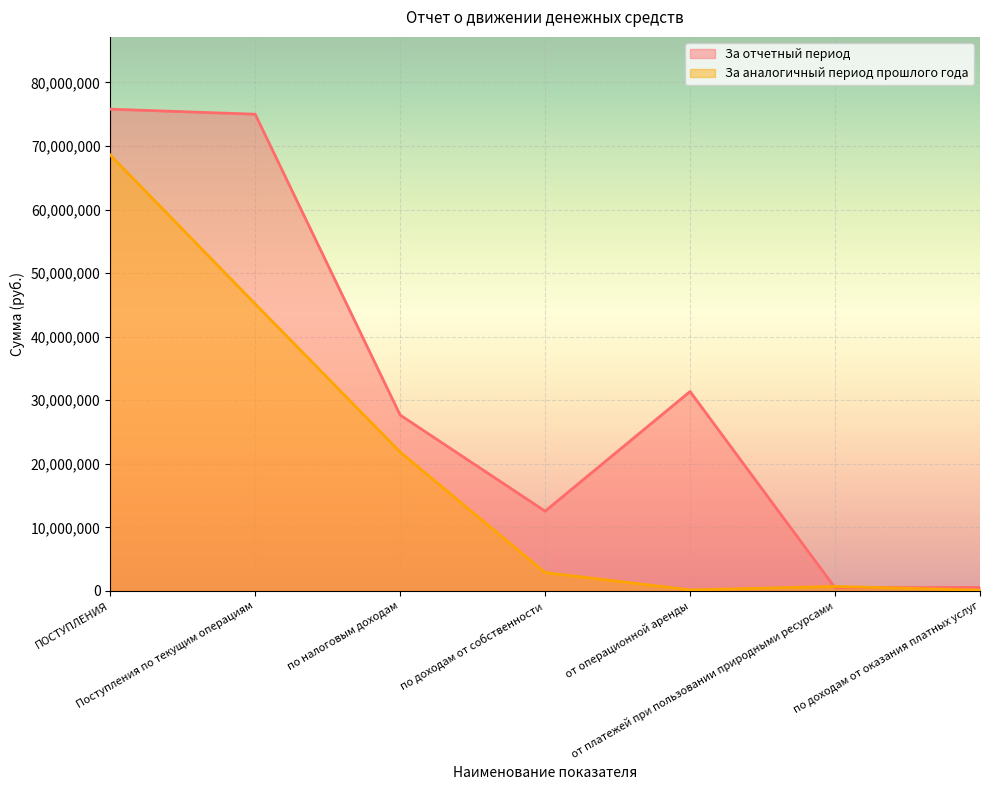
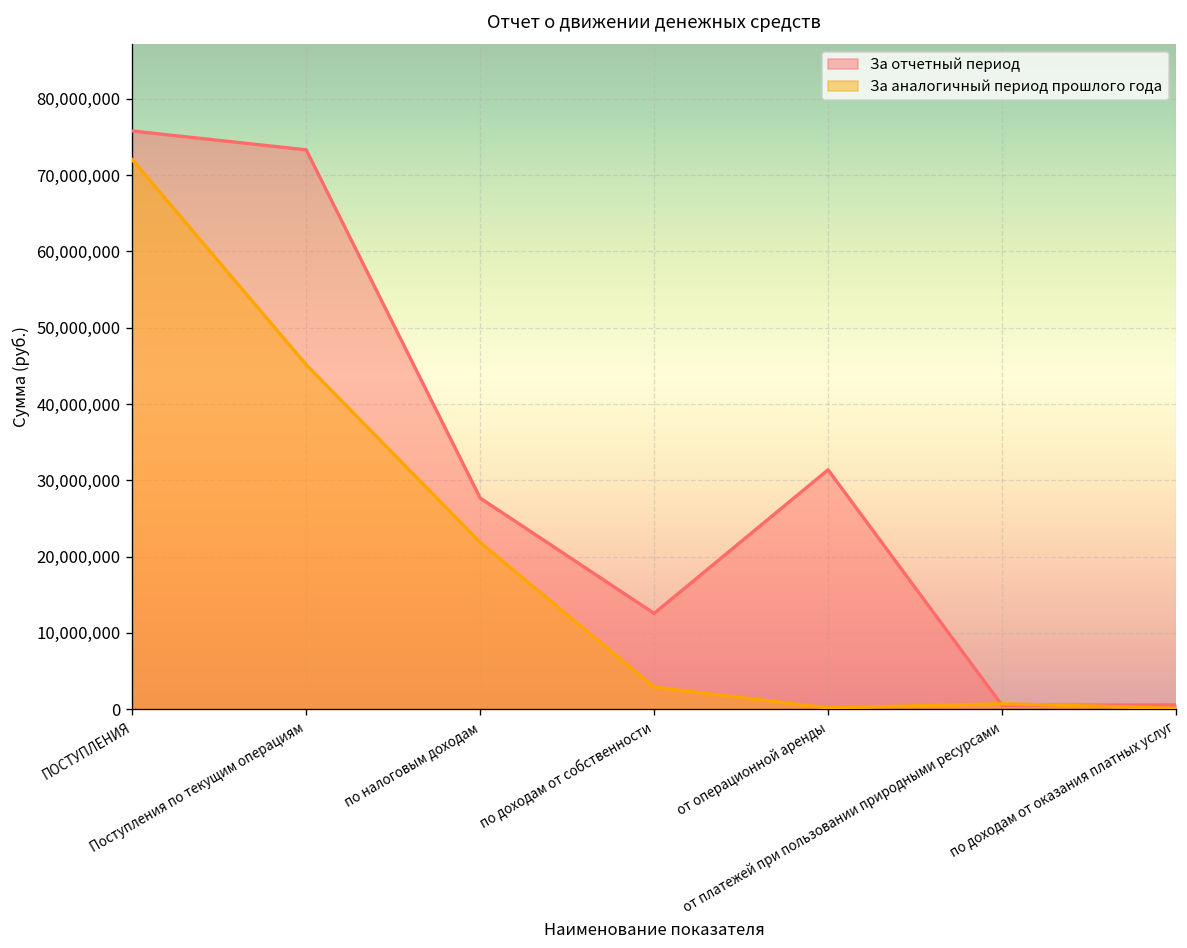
За аналогичный период прошлого года, ПОСТУПЛЕНИЯ: 69,000,000 -> 72,000,000
За отчетный период, Поступления по текущим операциям: 75,000,000 -> 73,000,000
